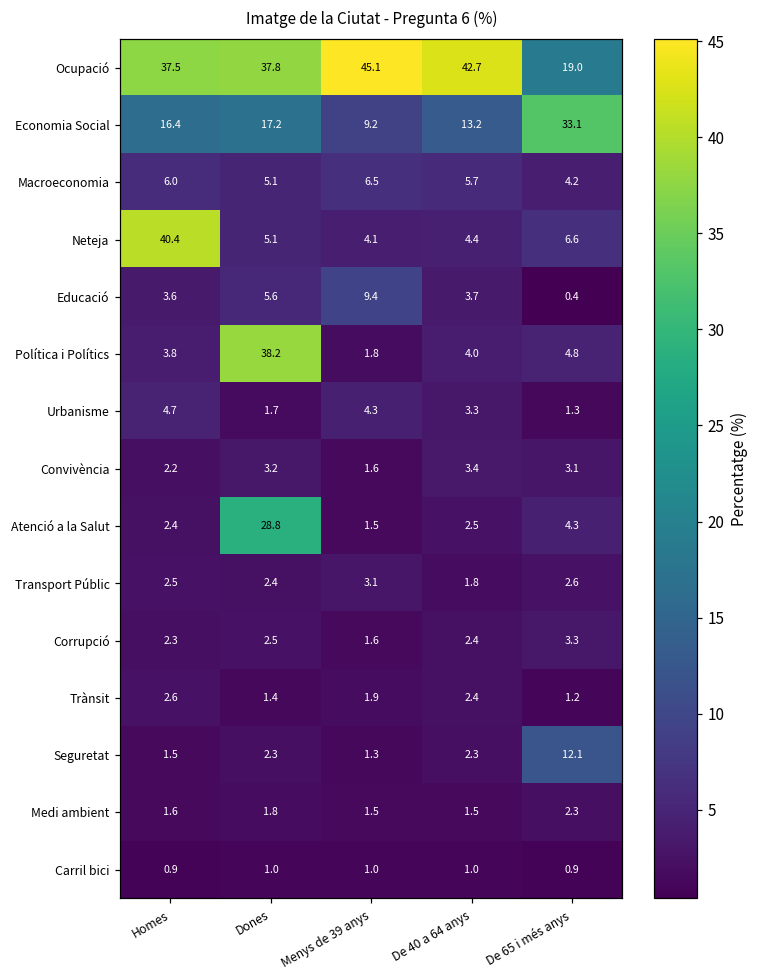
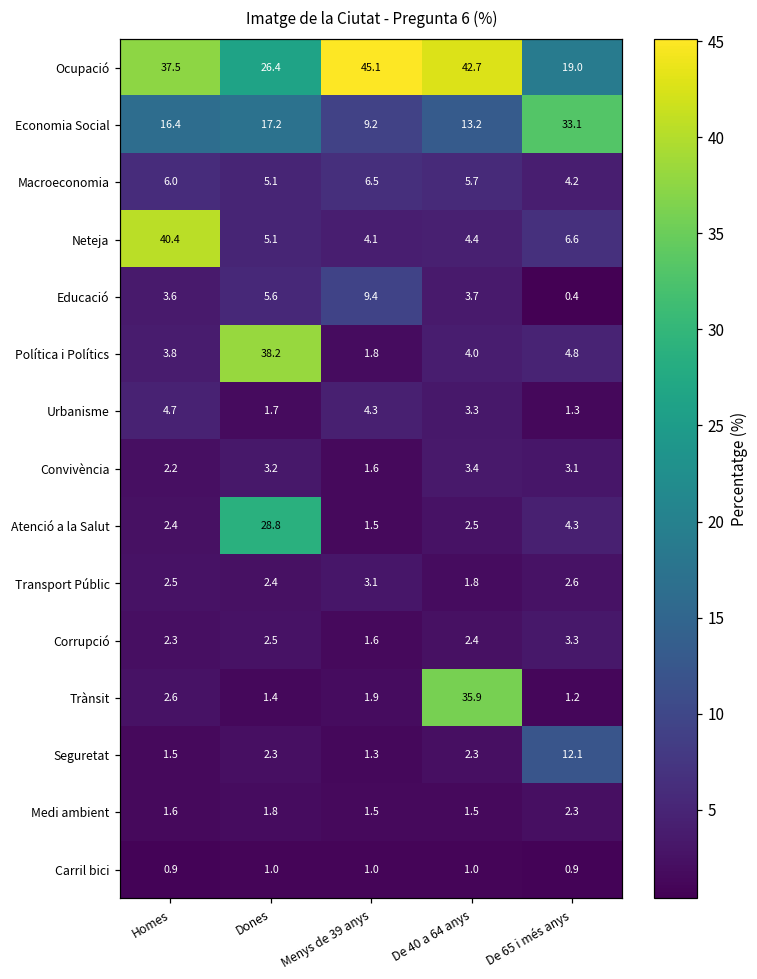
Ocupació, Dones: 37.8 -> 26.4
Trànsit, De 40 a 64 anys: 2.4 -> 35.9
